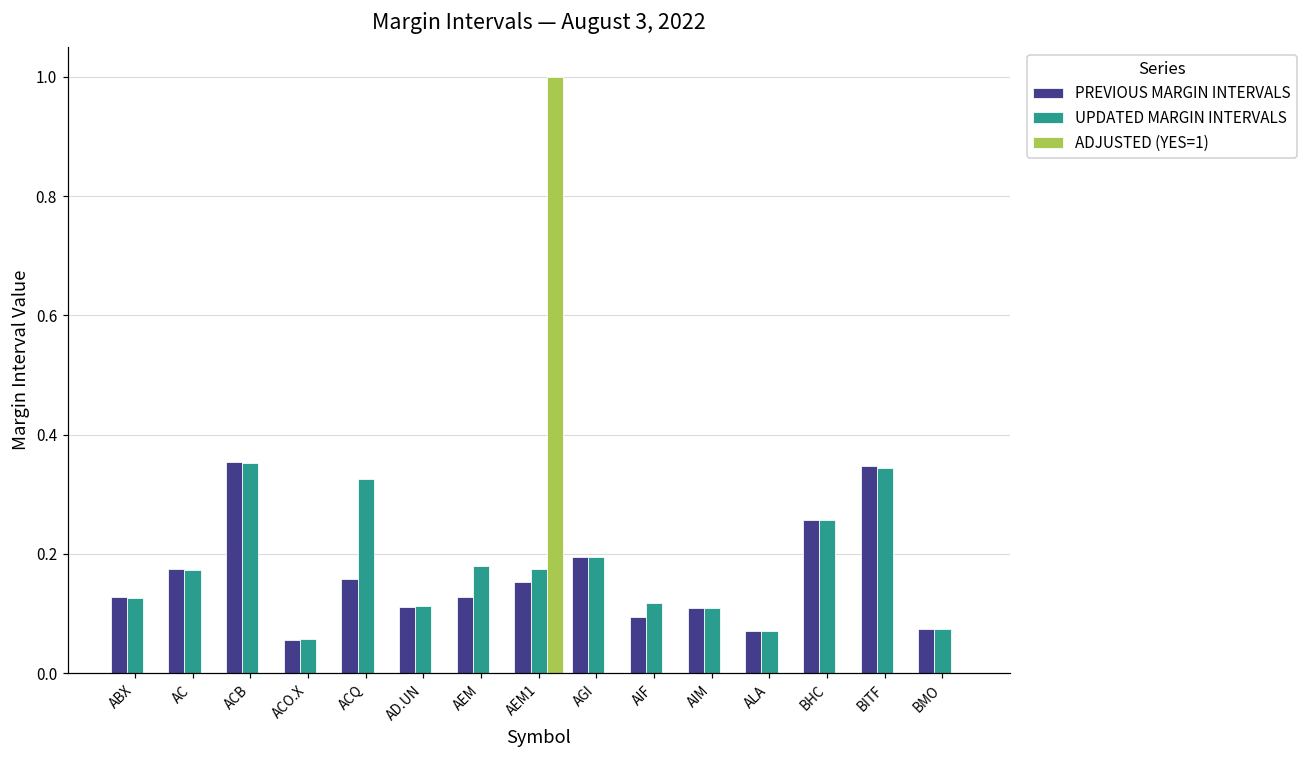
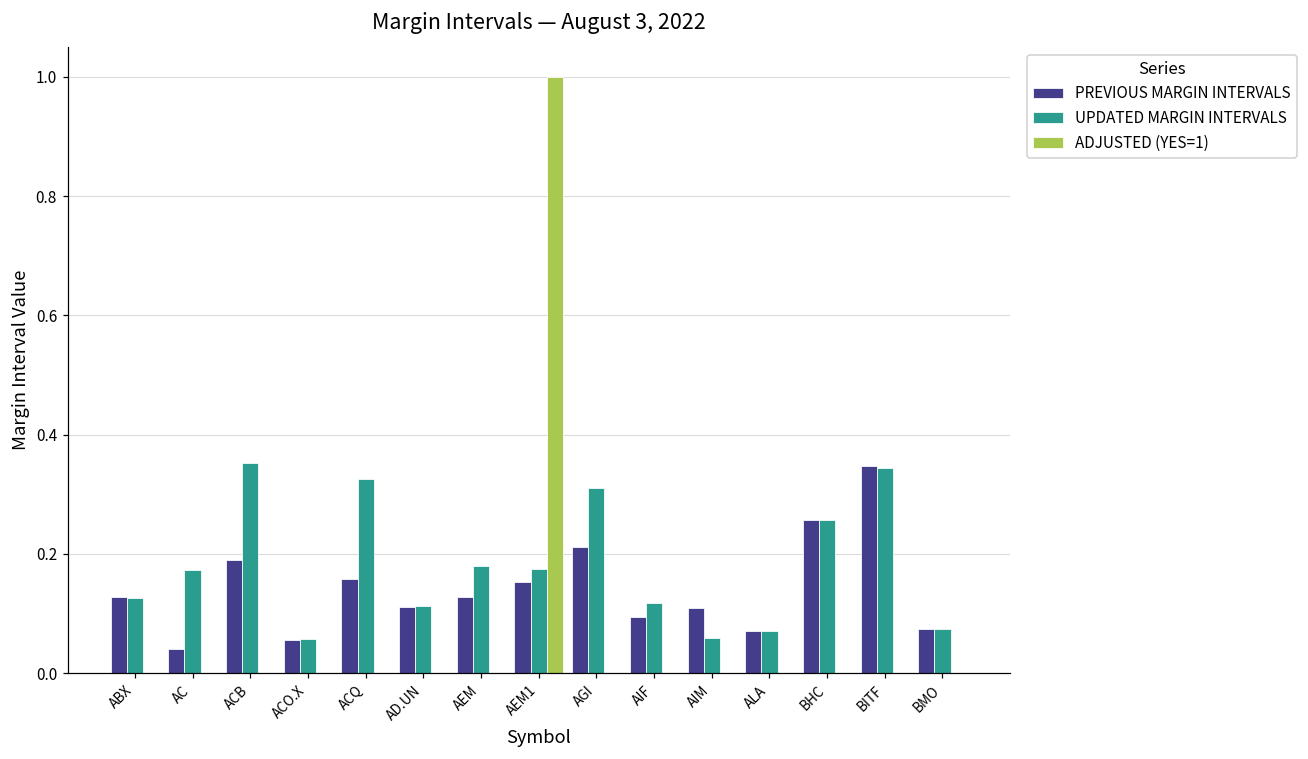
PREVIOUS MARGIN INTERVALS, AC: 0.17 -> 0.04
PREVIOUS MARGIN INTERVALS, ACB: 0.35 -> 0.19
PREVIOUS MARGIN INTERVALS, AGI: 0.19 -> 0.21
UPDATED MARGIN INTERVALS, AGI: 0.19 -> 0.31
UPDATED MARGIN INTERVALS, AIM: 0.11 -> 0.06
